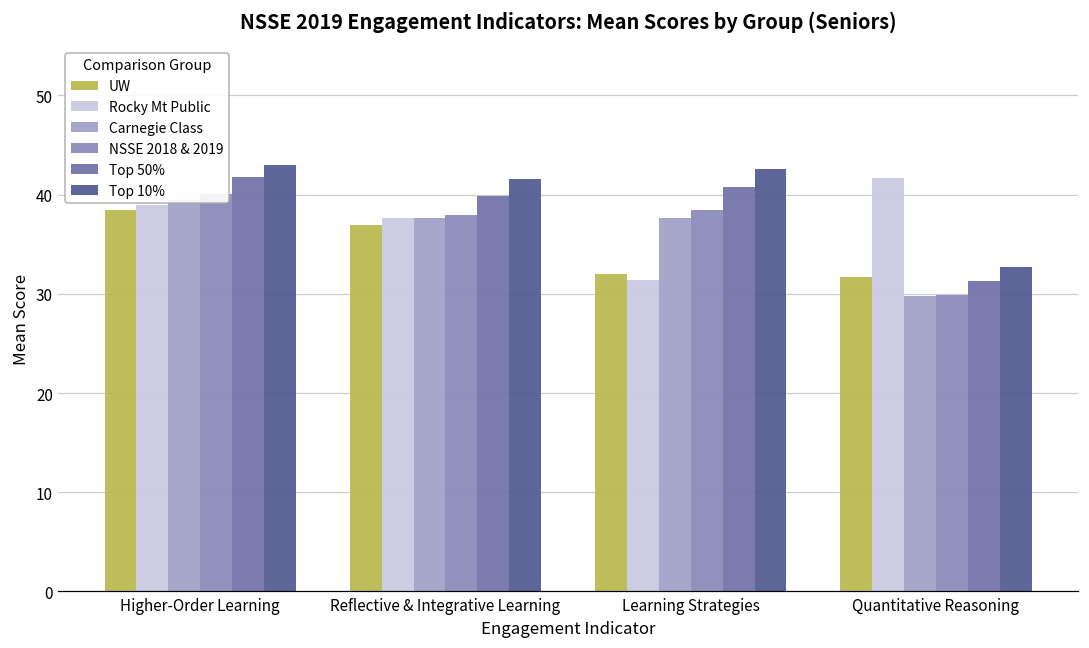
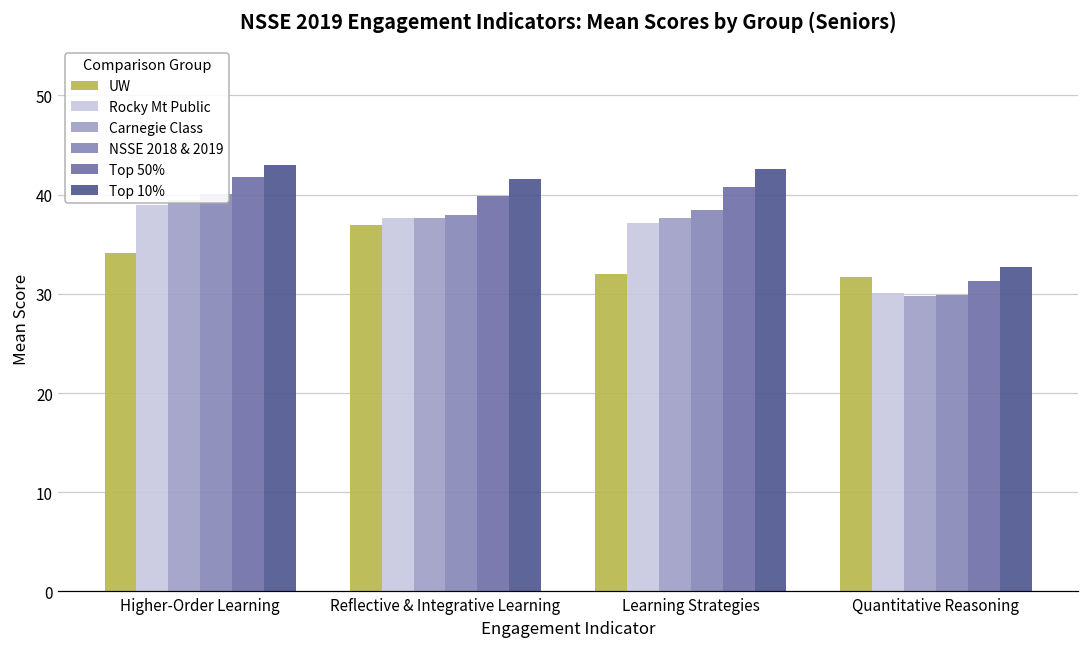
UW, Higher-Order Learning: 38 -> 34
Rocky Mt Public, Learning Strategies: 31 -> 37
Rocky Mt Public, Quantitative Reasoning: 42 -> 30
